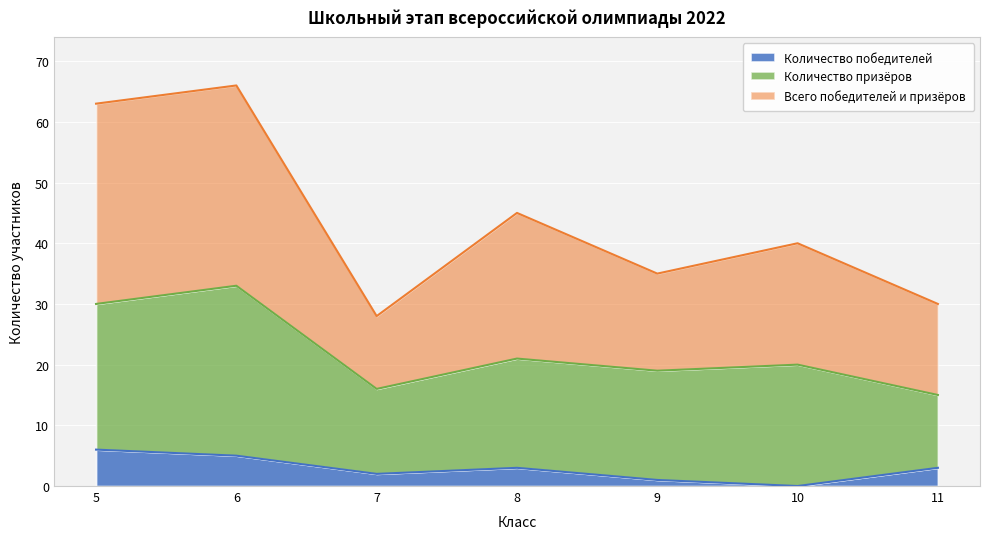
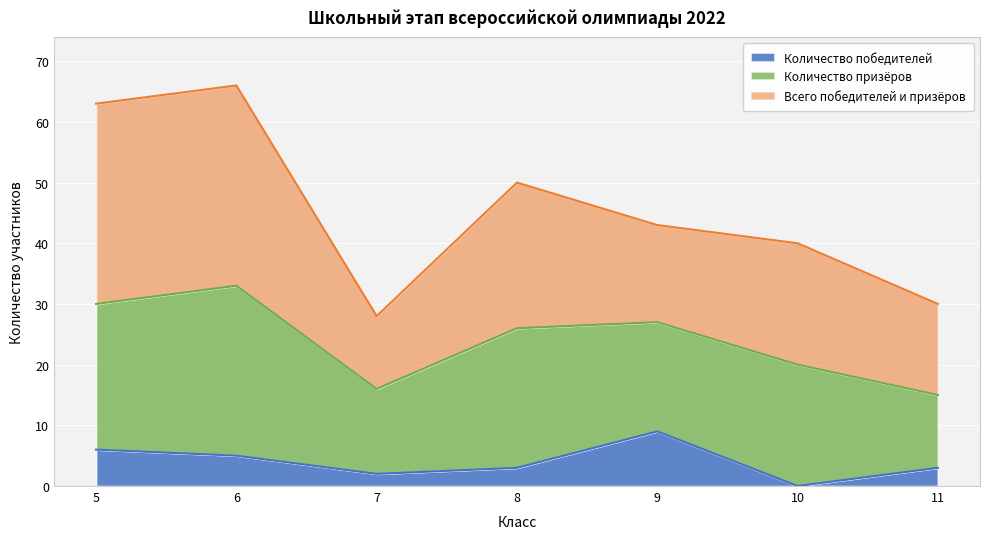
Количество призёров, 8: 18 -> 23
Количество победителей, 9: 1 -> 9
